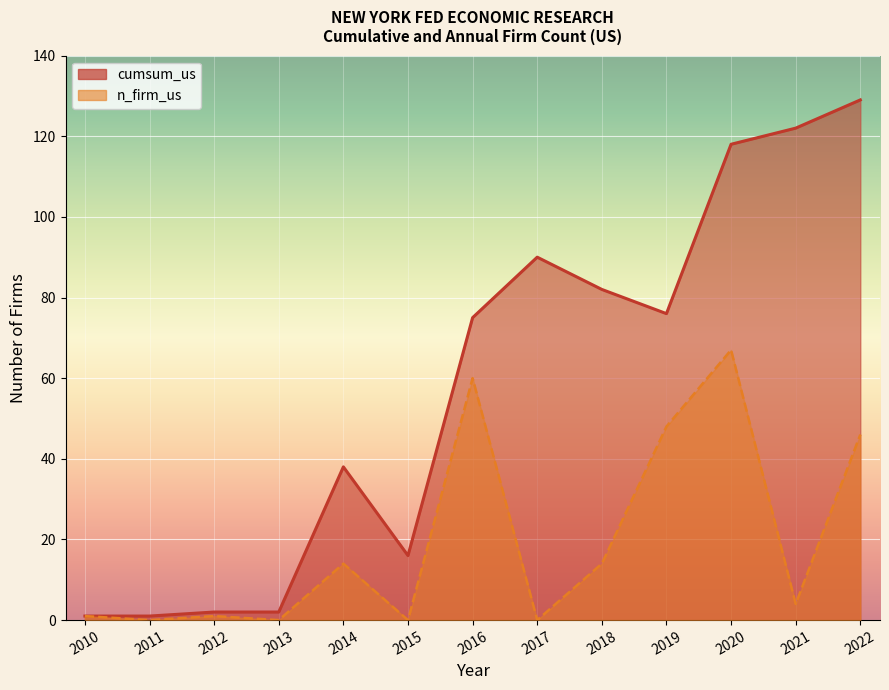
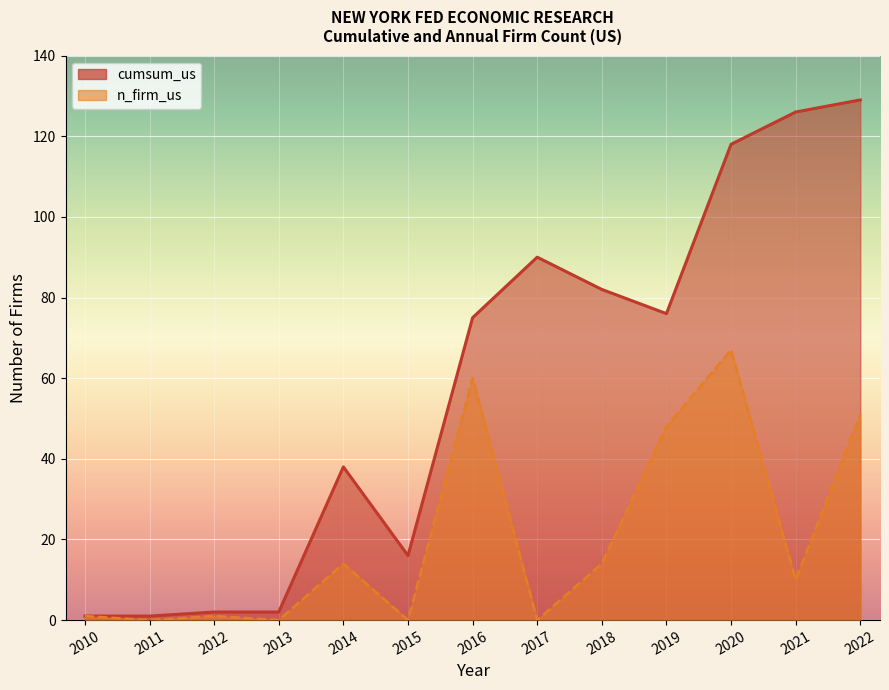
cumsum_us, 2021: 122 -> 126
n_firm_us, 2021: 4 -> 10
n_firm_us, 2022: 46 -> 51
